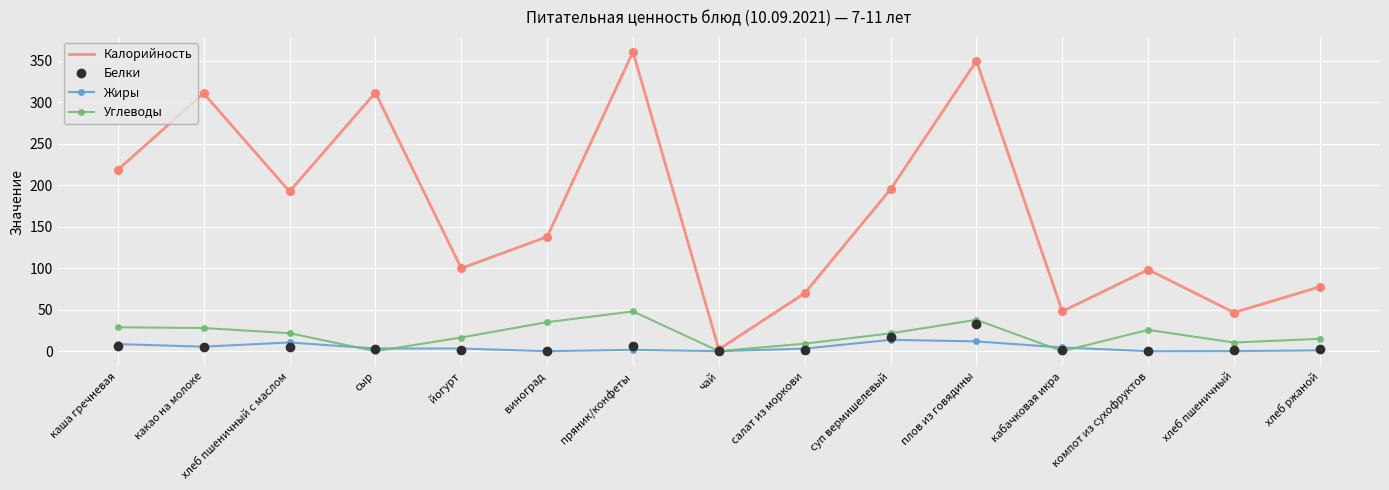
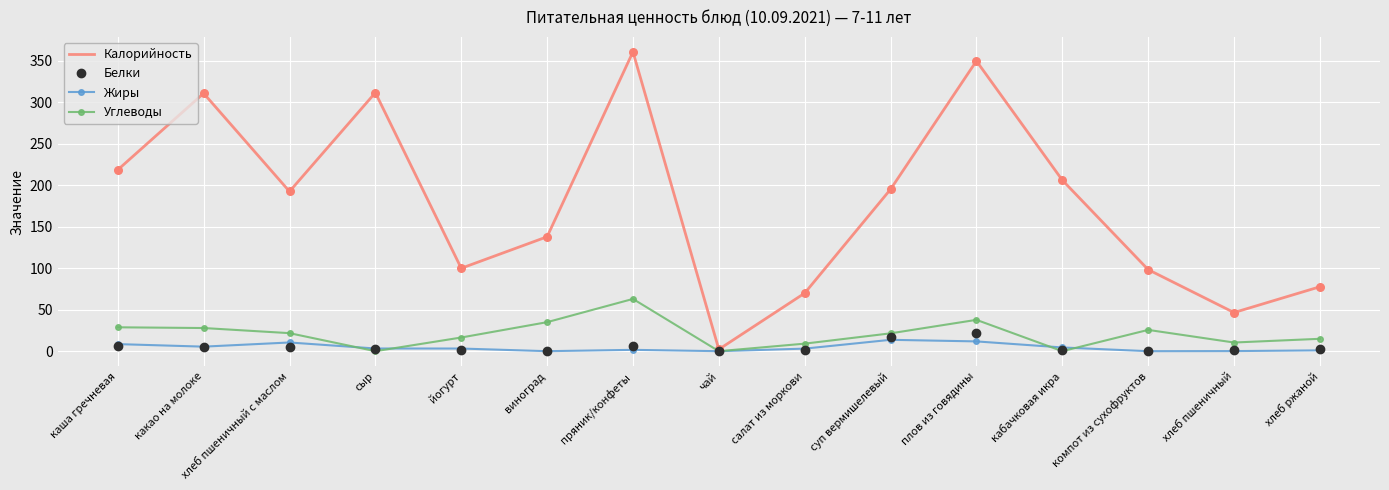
Углеводы, пряник/конфеты: 50 -> 60
Белки, плов из говядины: 30 -> 20
Калорийность, кабачковая икра: 50 -> 210
